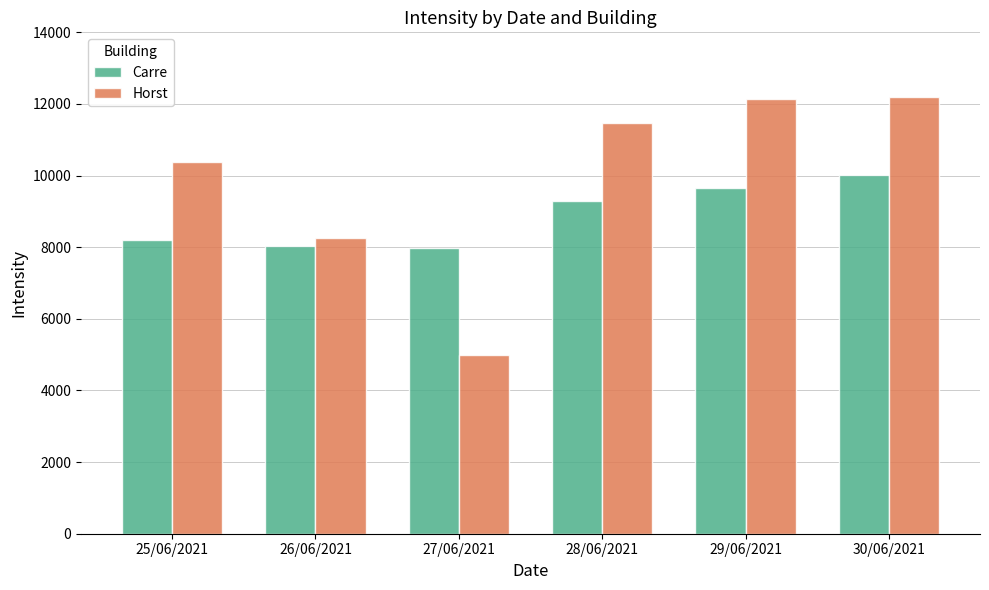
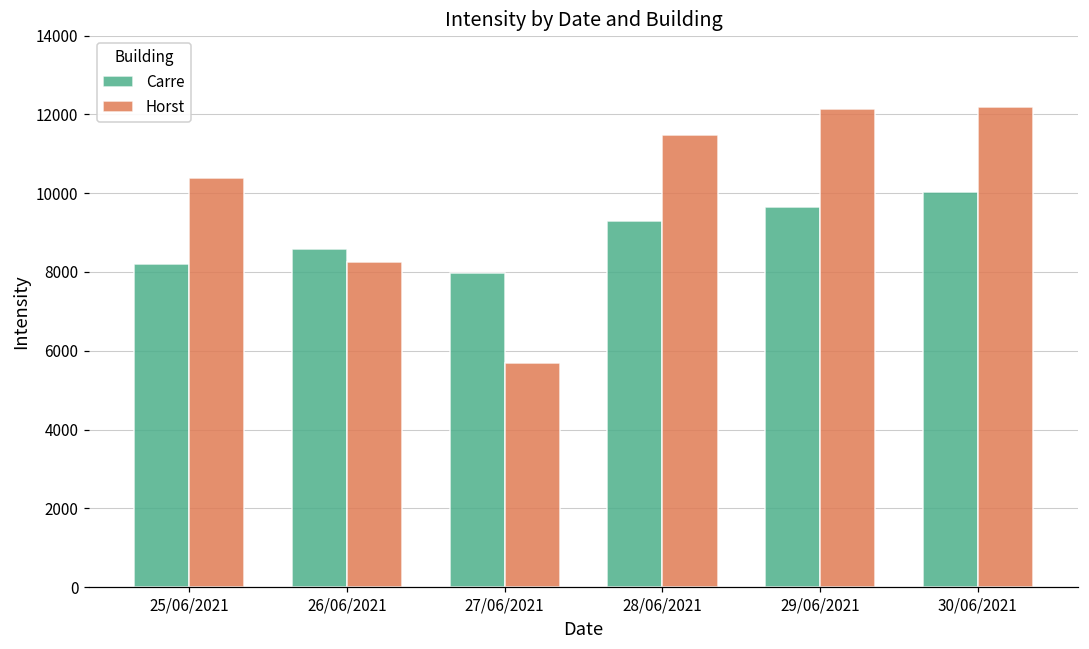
Carre, 26/06/2021: 8000 -> 8600
Horst, 27/06/2021: 5000 -> 5700
